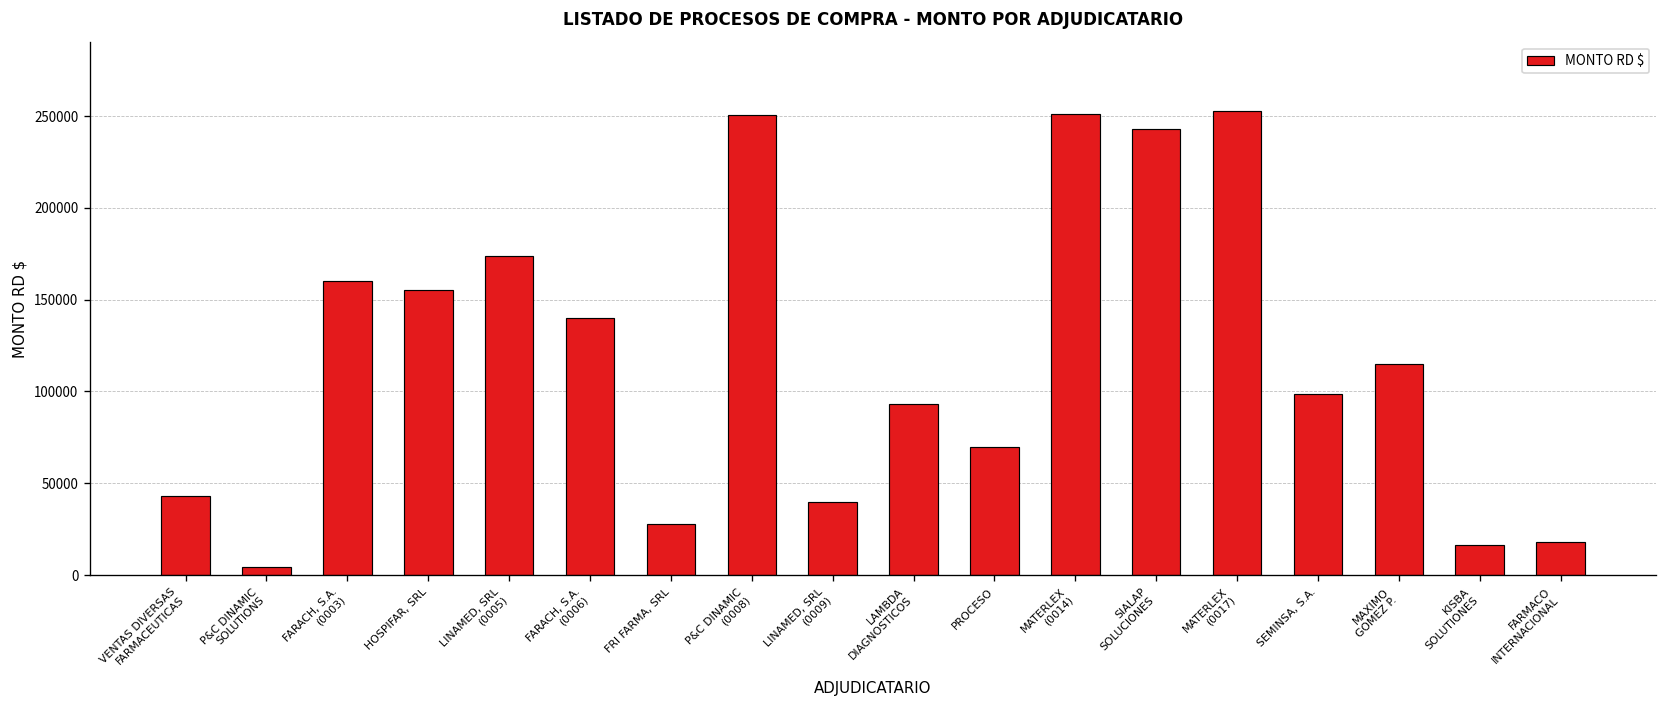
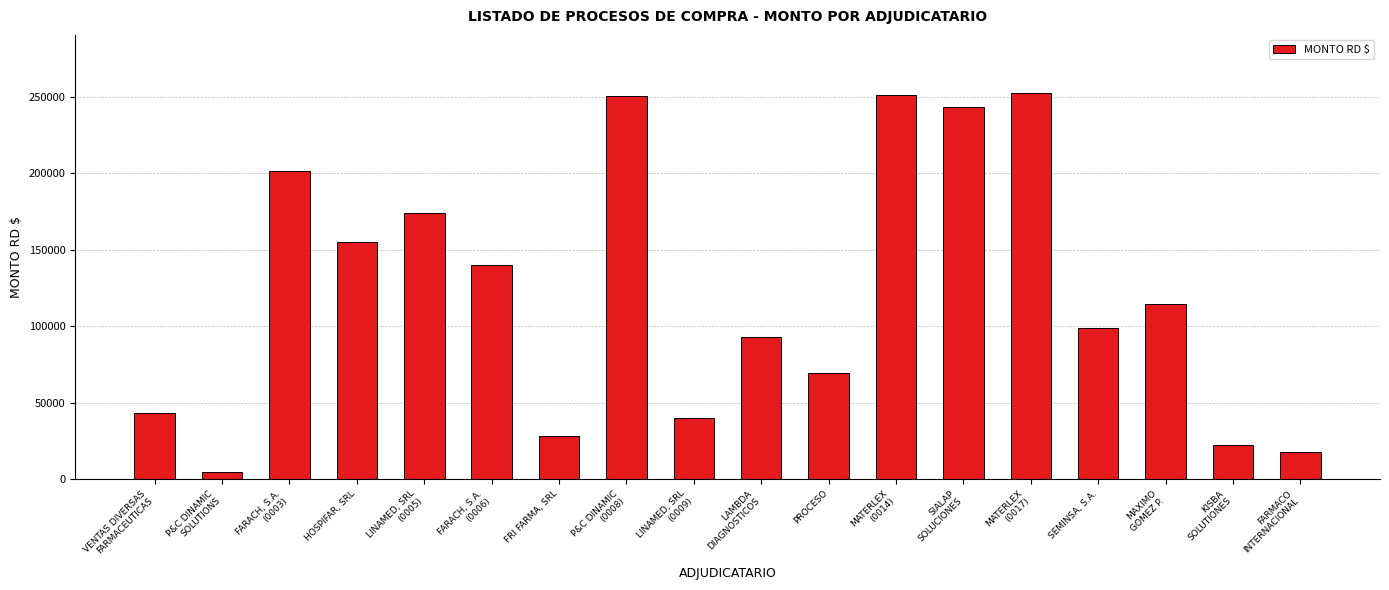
FARACH, S.A. (0003): 160000 -> 201000
KISBA SOLUTIONES: 16000 -> 22000
